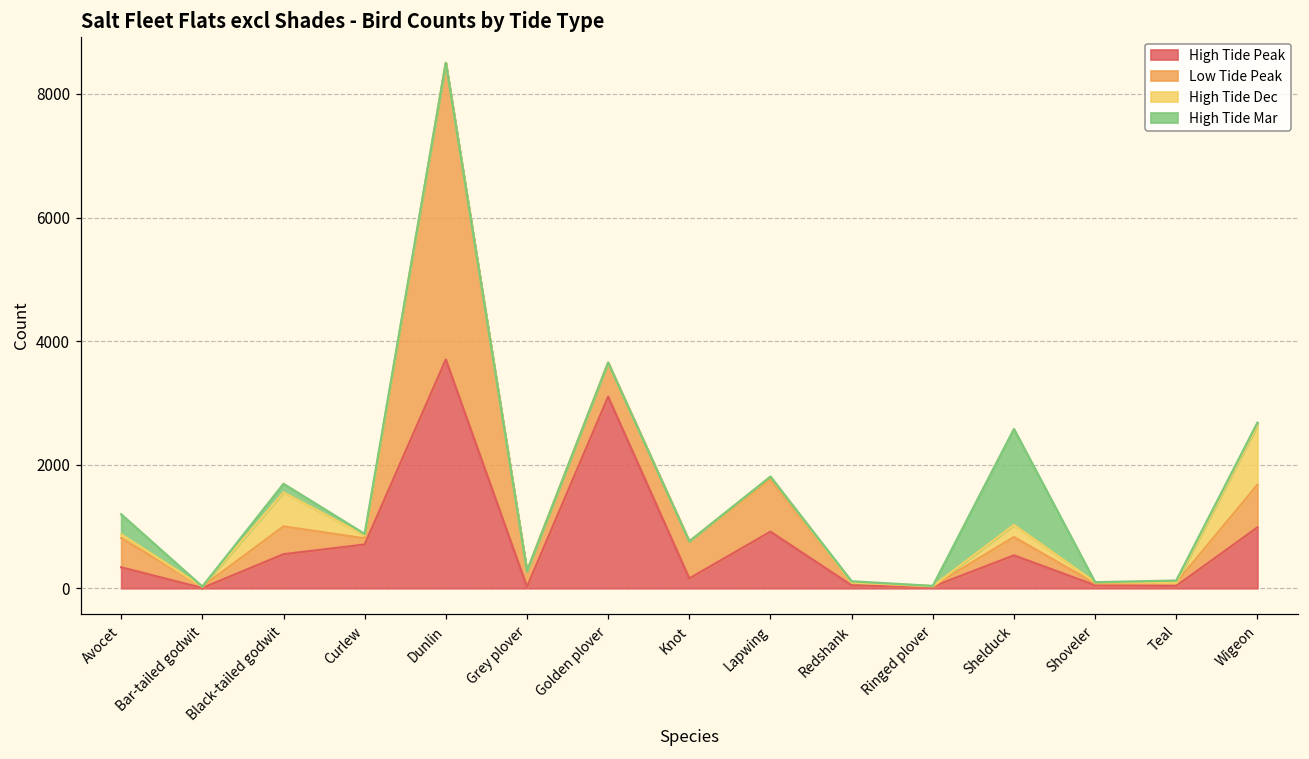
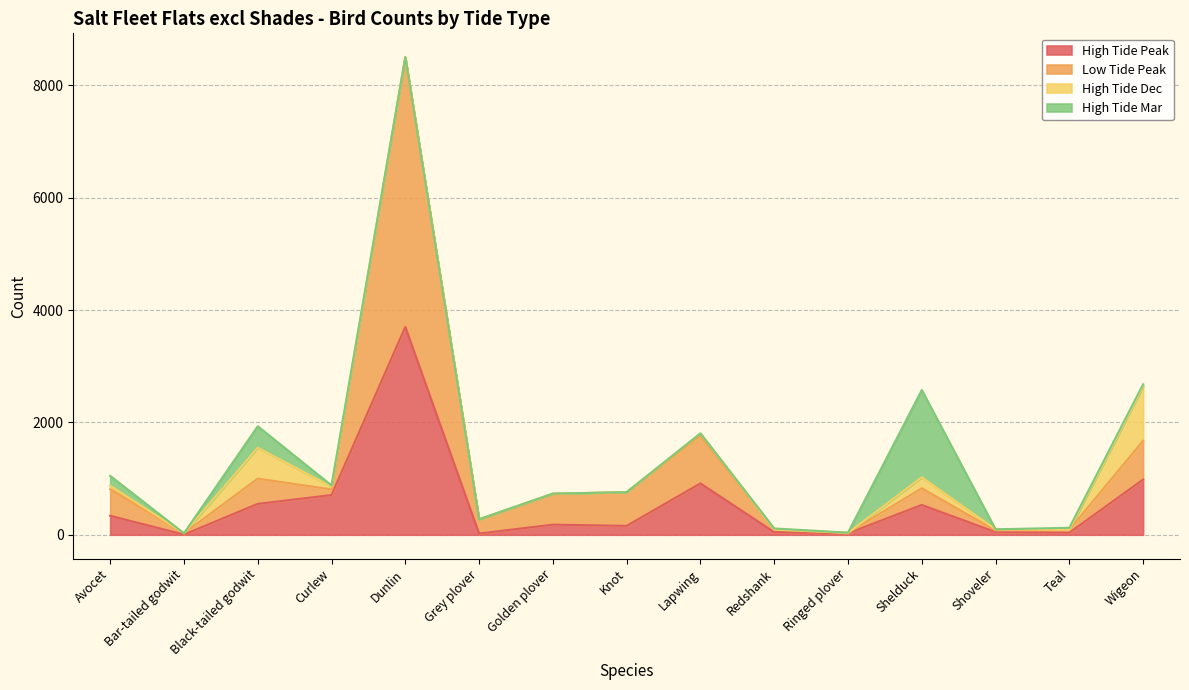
High Tide Mar, Avocet: 300 -> 200
High Tide Mar, Black-tailed godwit: 100 -> 400
High Tide Peak, Golden plover: 3100 -> 200
